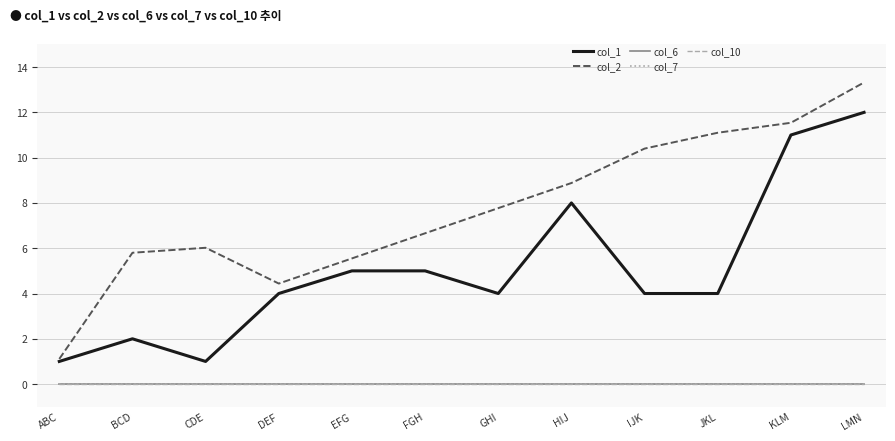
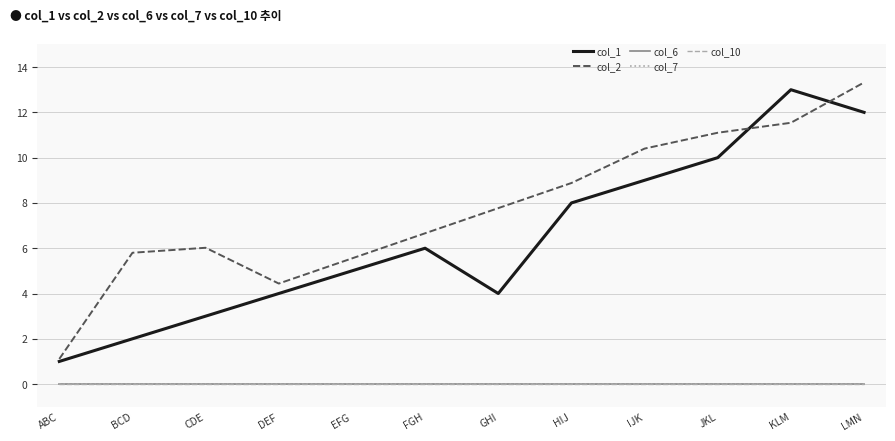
col_1, CDE: 1 -> 3
col_1, FGH: 5 -> 6
col_1, IJK: 4 -> 9
col_1, JKL: 4 -> 10
col_1, KLM: 11 -> 13
